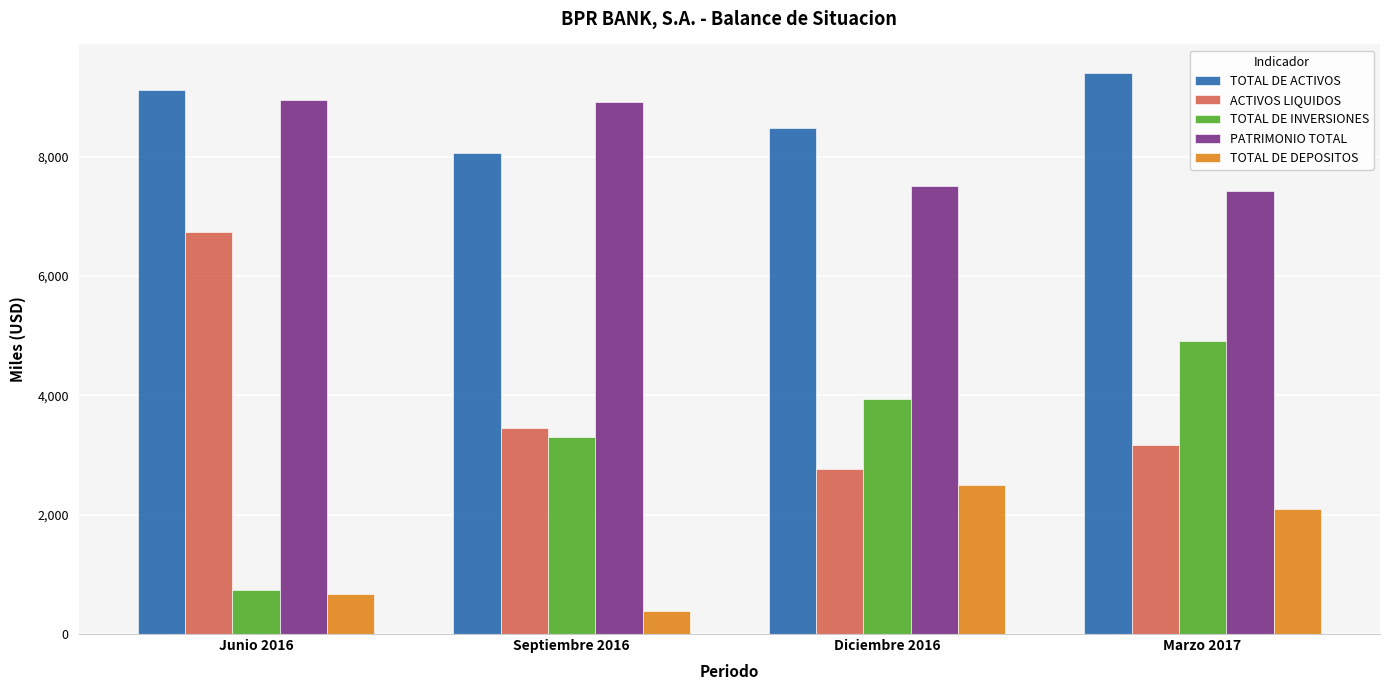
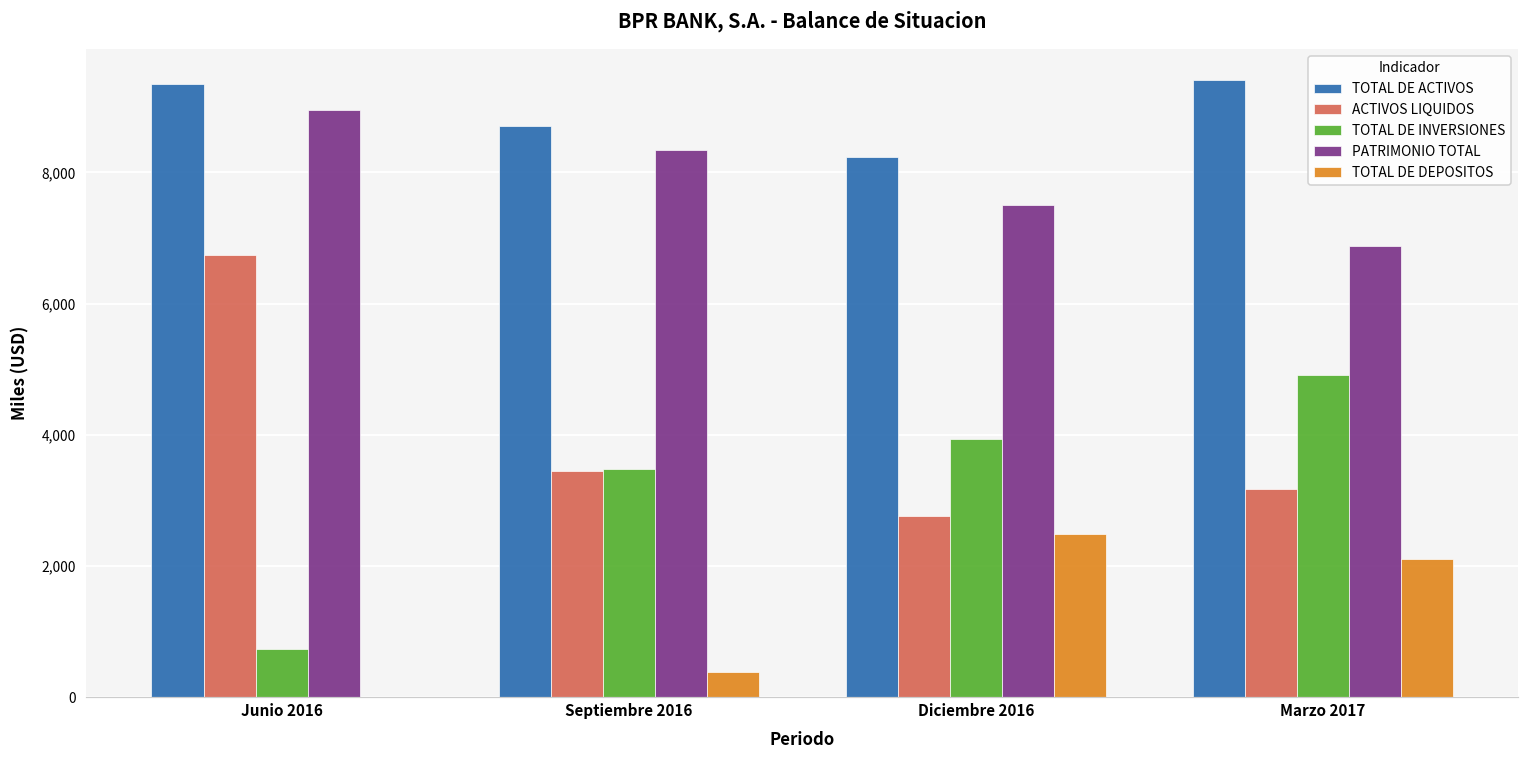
TOTAL DE ACTIVOS, Junio 2016: 9,100 -> 9,400
TOTAL DE DEPOSITOS, Junio 2016: 700 -> 0
TOTAL DE ACTIVOS, Septiembre 2016: 8,100 -> 8,700
TOTAL DE INVERSIONES, Septiembre 2016: 3,300 -> 3,500
PATRIMONIO TOTAL, Septiembre 2016: 8,900 -> 8,300
TOTAL DE ACTIVOS, Diciembre 2016: 8,500 -> 8,200
PATRIMONIO TOTAL, Marzo 2017: 7,400 -> 6,900
